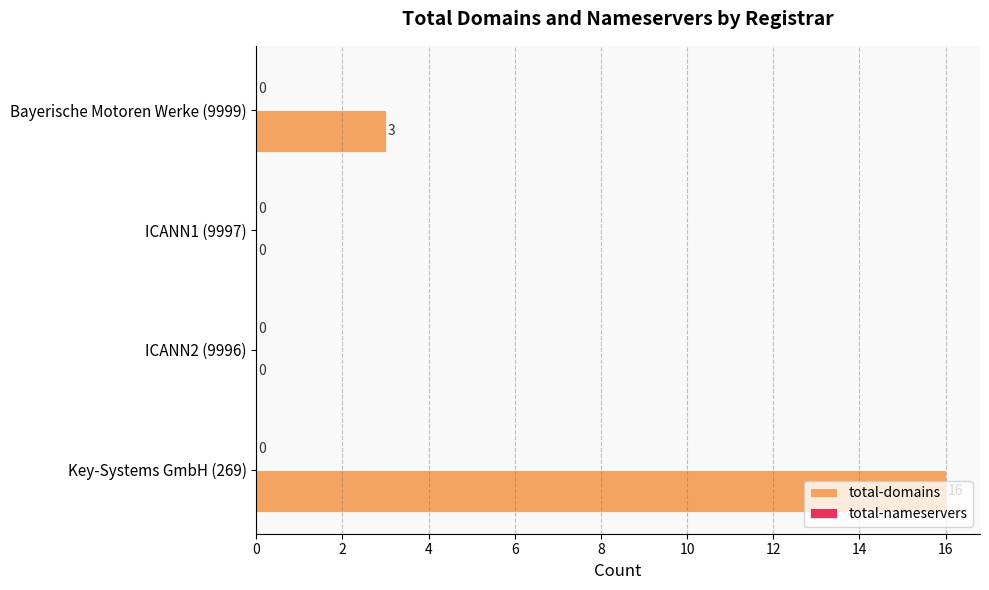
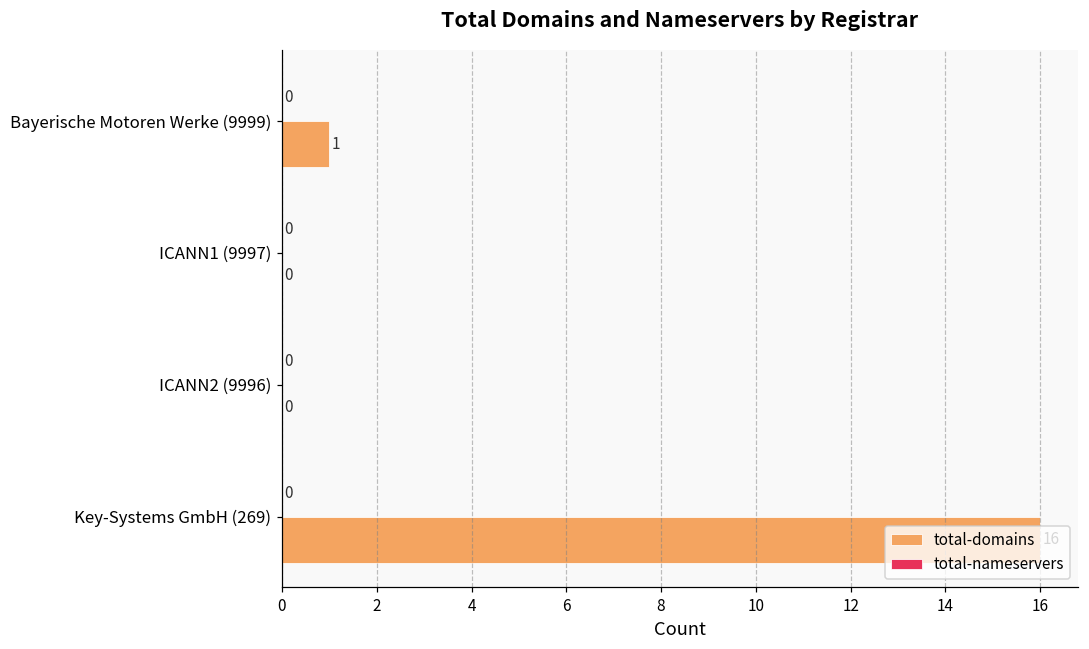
total-domains, Bayerische Motoren Werke (9999): 3 -> 1
